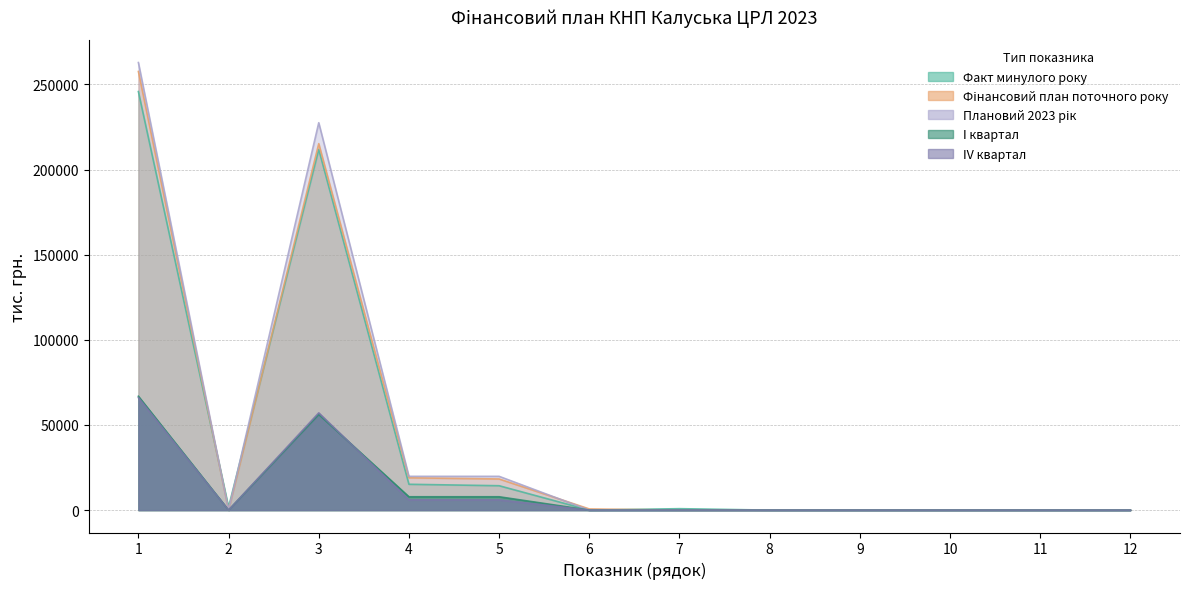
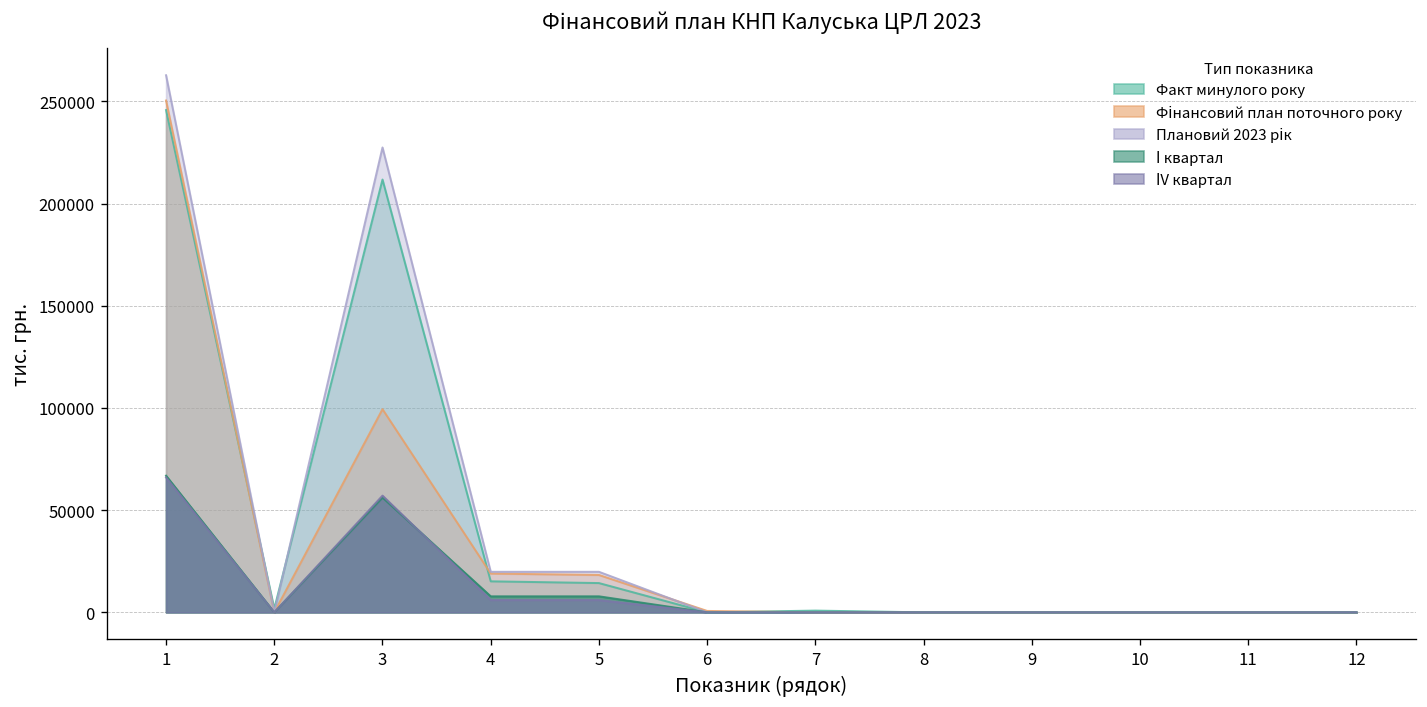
Фінансовий план поточного року, 1: 258000 -> 250000
Фінансовий план поточного року, 3: 215000 -> 99000
